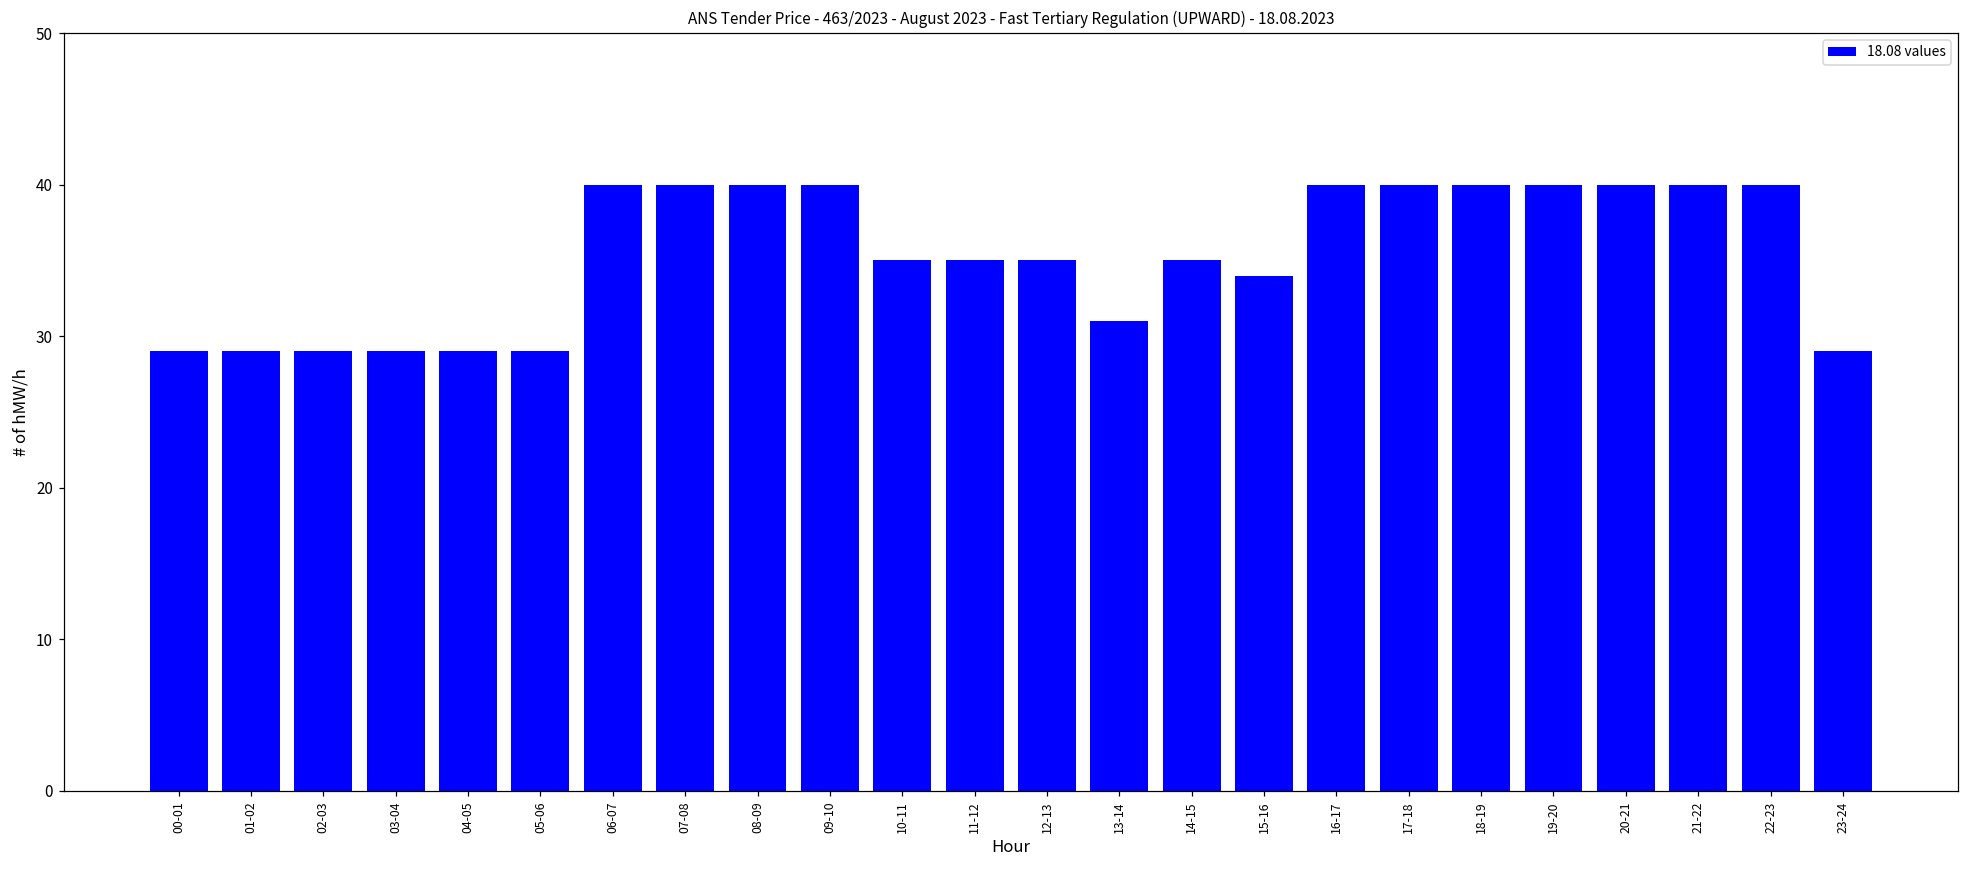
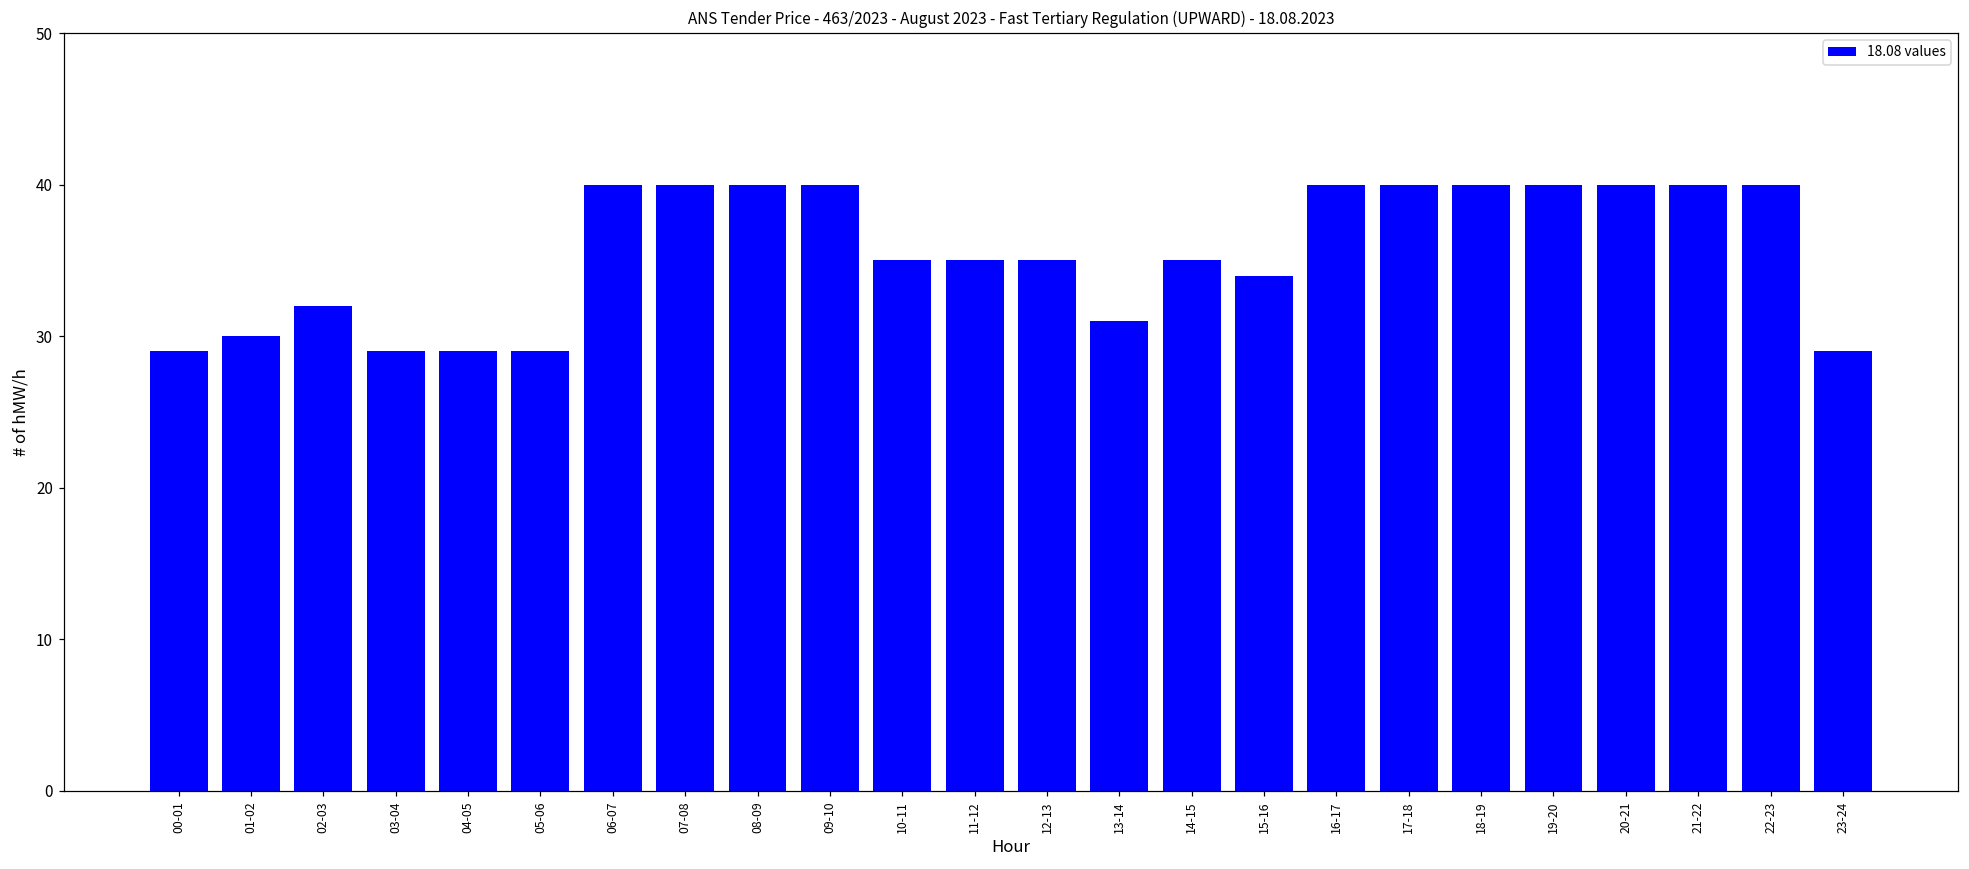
01-02: 29 -> 30
02-03: 29 -> 32
